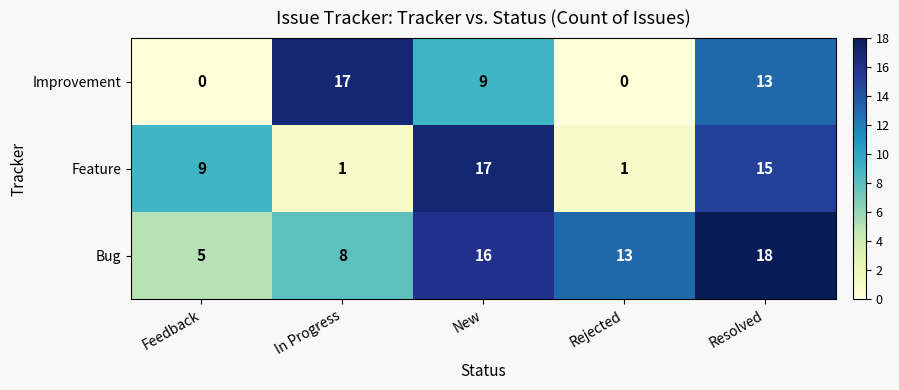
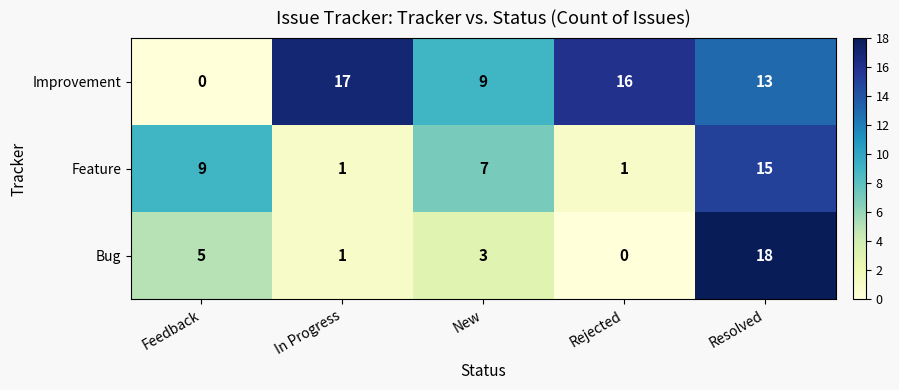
Improvement, Rejected: 0 -> 16
Feature, New: 17 -> 7
Bug, In Progress: 8 -> 1
Bug, New: 16 -> 3
Bug, Rejected: 13 -> 0
